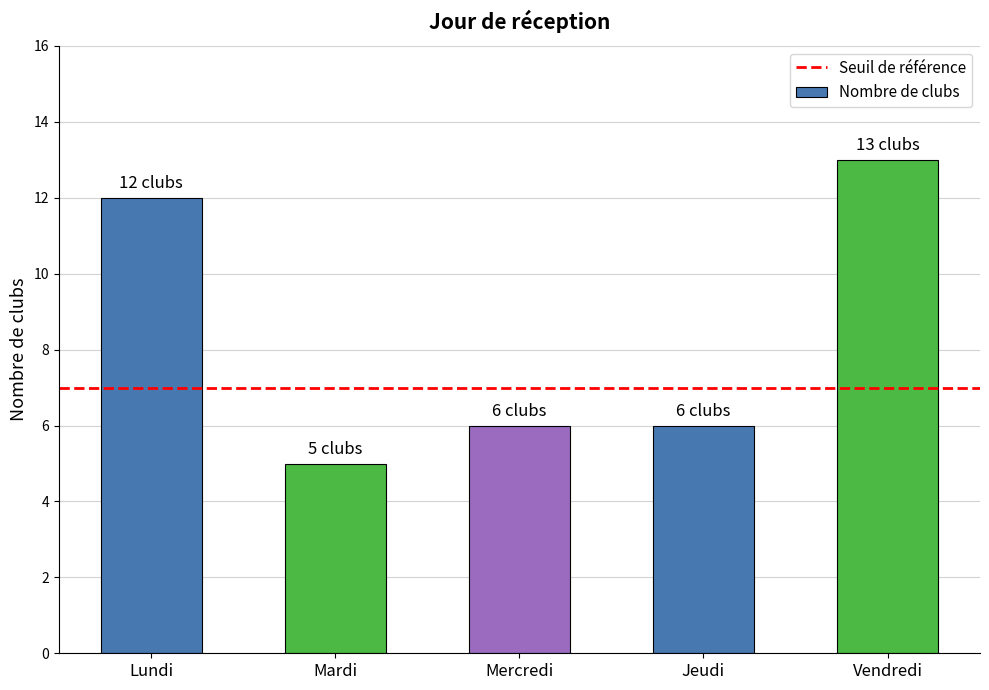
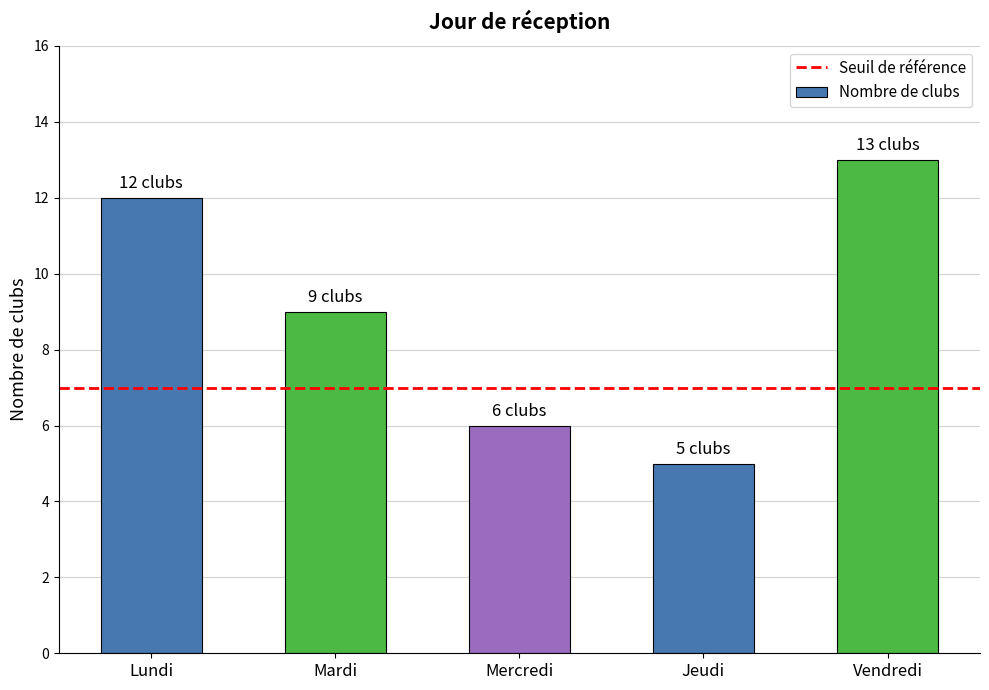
Mardi: 5 -> 9
Jeudi: 6 -> 5
